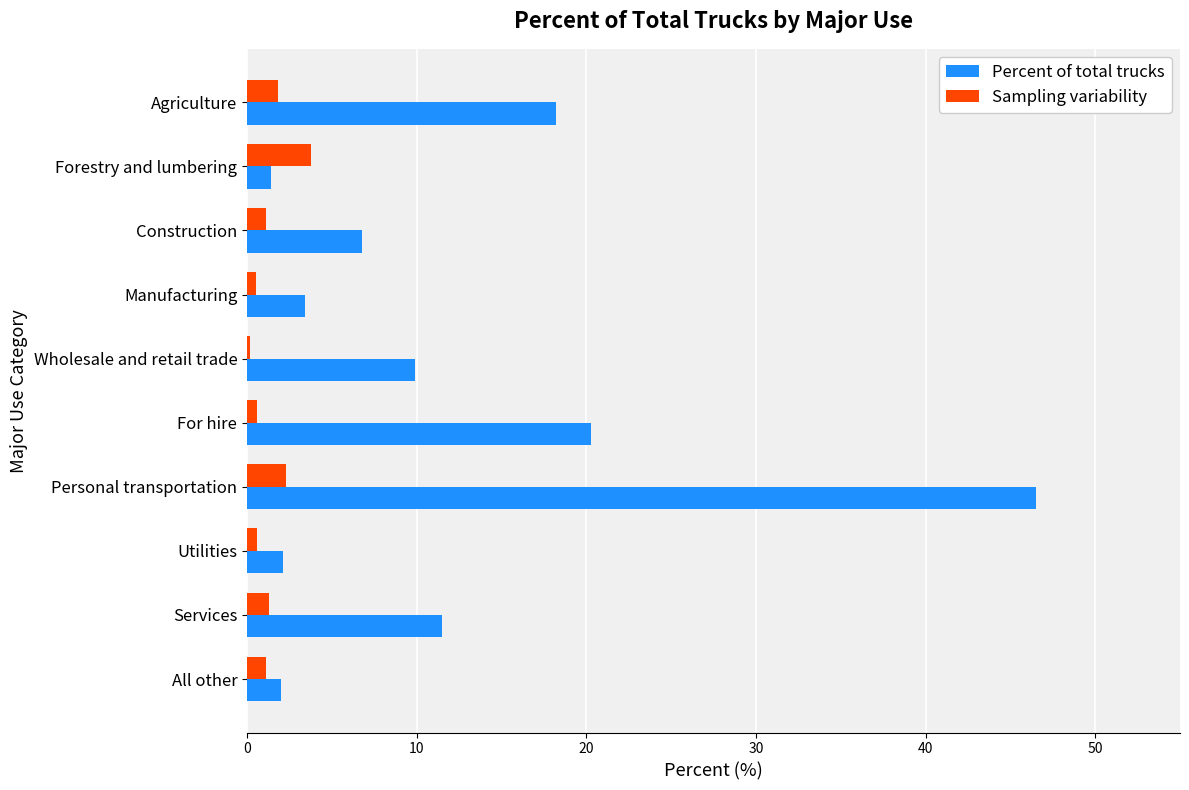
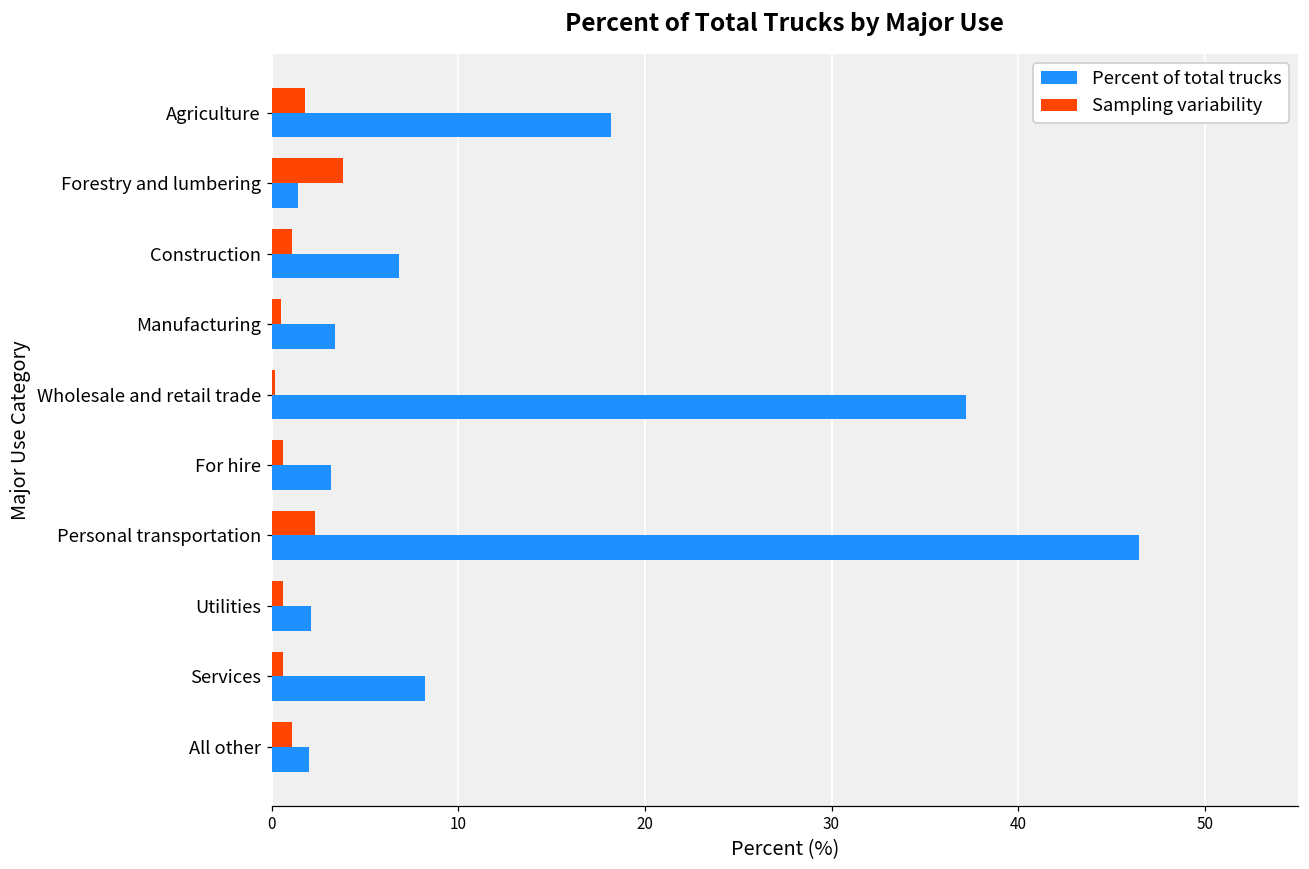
Percent of total trucks, Wholesale and retail trade: 9.9 -> 37.2
Percent of total trucks, For hire: 20.3 -> 3.2
Sampling variability, Services: 1.3 -> 0.6
Percent of total trucks, Services: 11.5 -> 8.2
